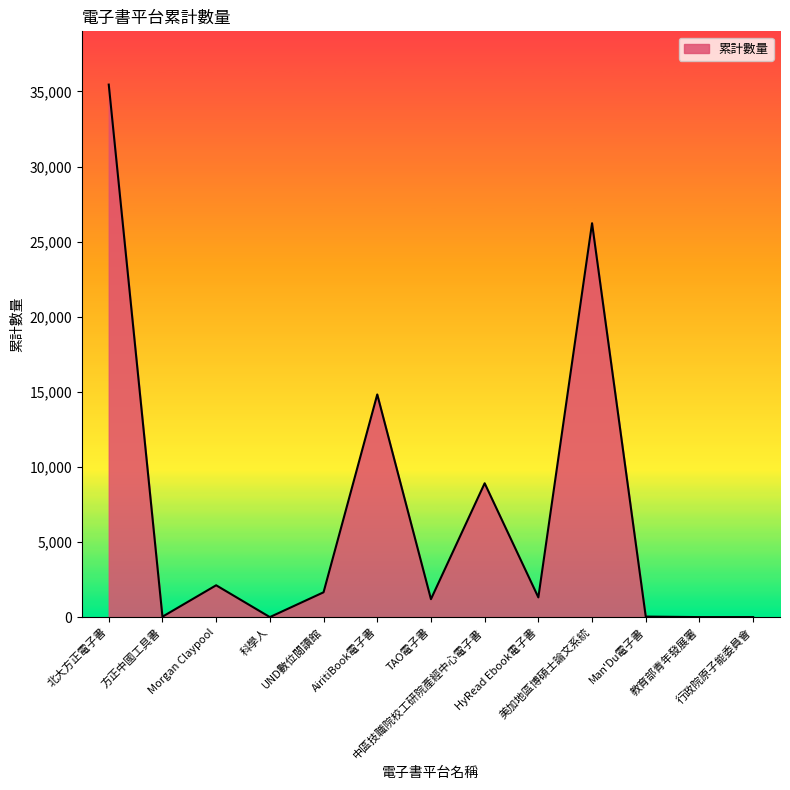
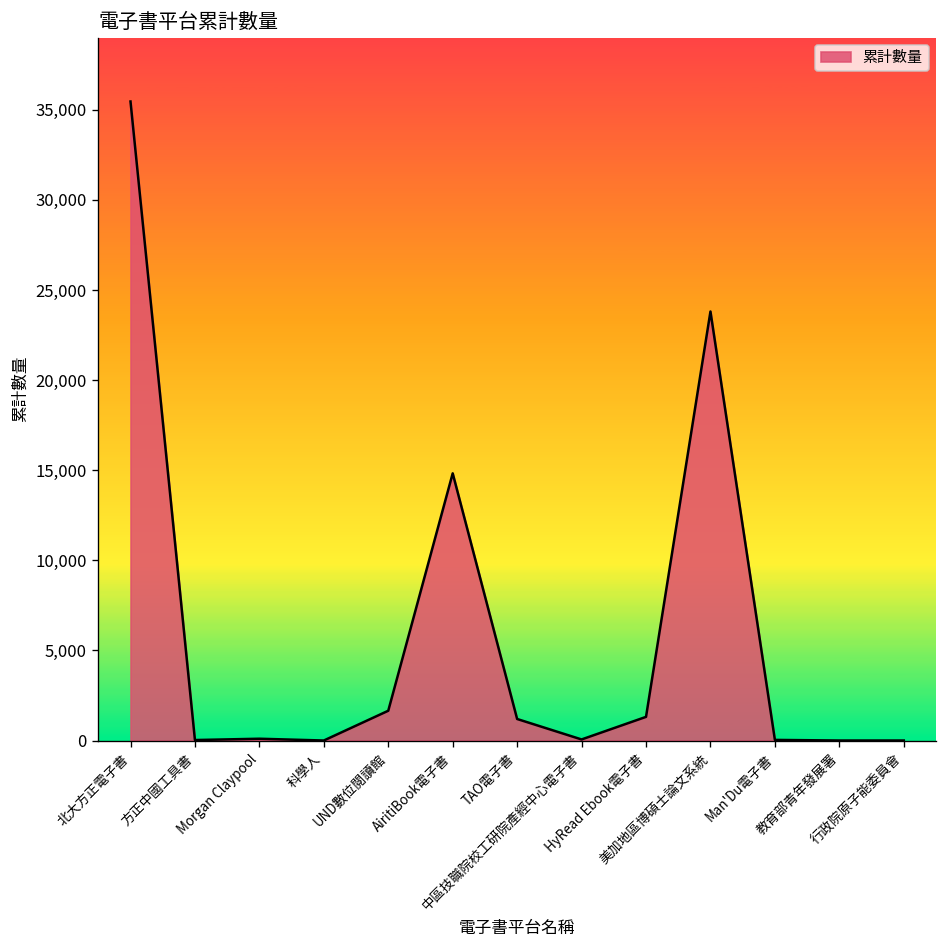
Morgan Claypool: 2,100 -> 100
中區技職院校工研院產經中心電子書: 8,900 -> 100
美加地區博碩士論文系統: 26,200 -> 23,800
